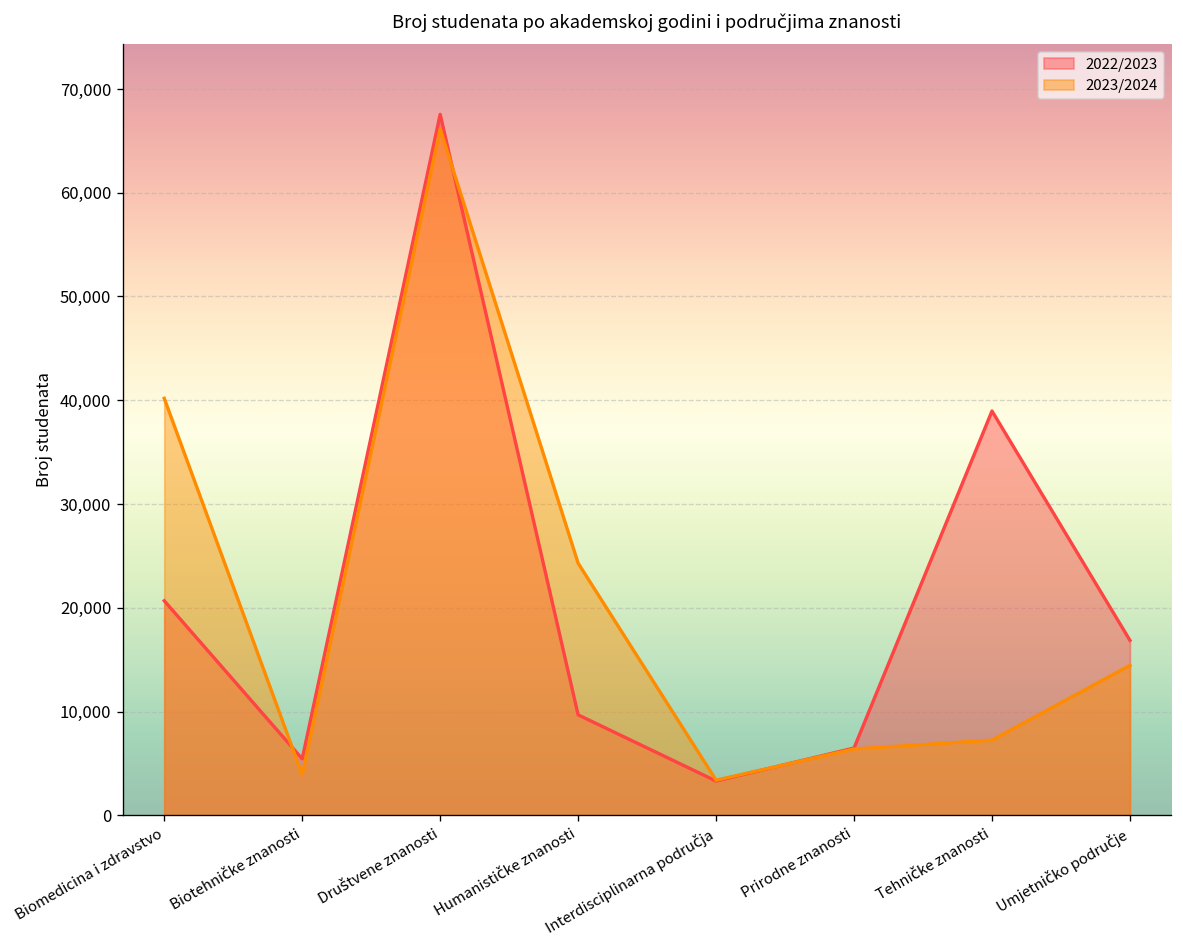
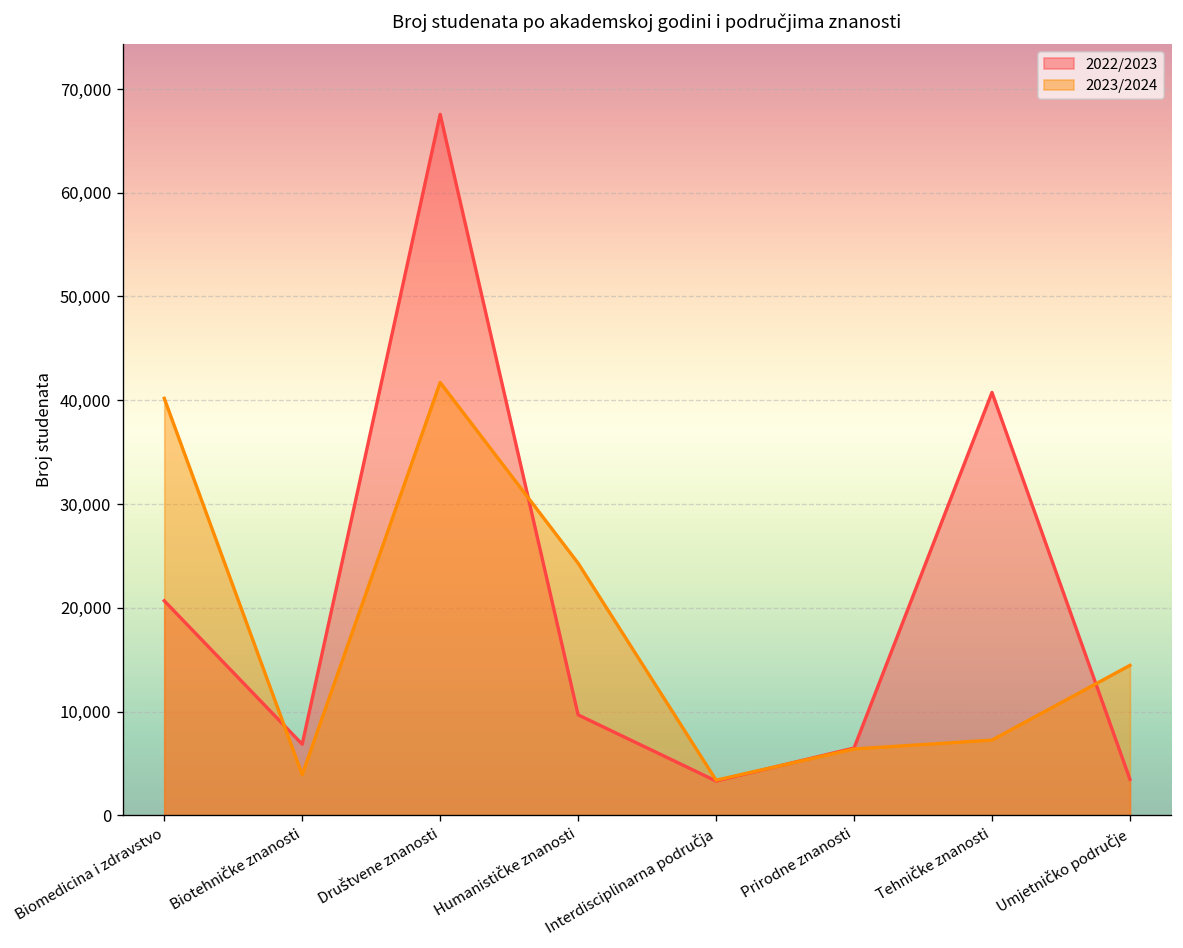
2022/2023, Biotehničke znanosti: 5,000 -> 7,000
2023/2024, Društvene znanosti: 66,000 -> 42,000
2022/2023, Tehničke znanosti: 39,000 -> 41,000
2022/2023, Umjetničko područje: 17,000 -> 3,000
